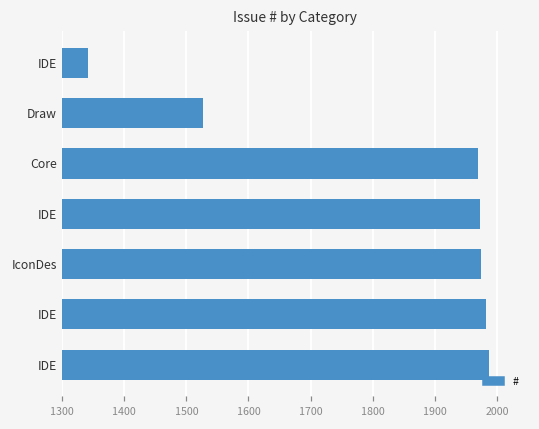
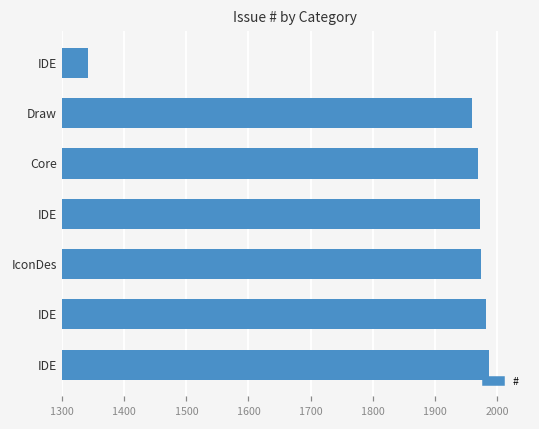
Draw: 1530 -> 1960
